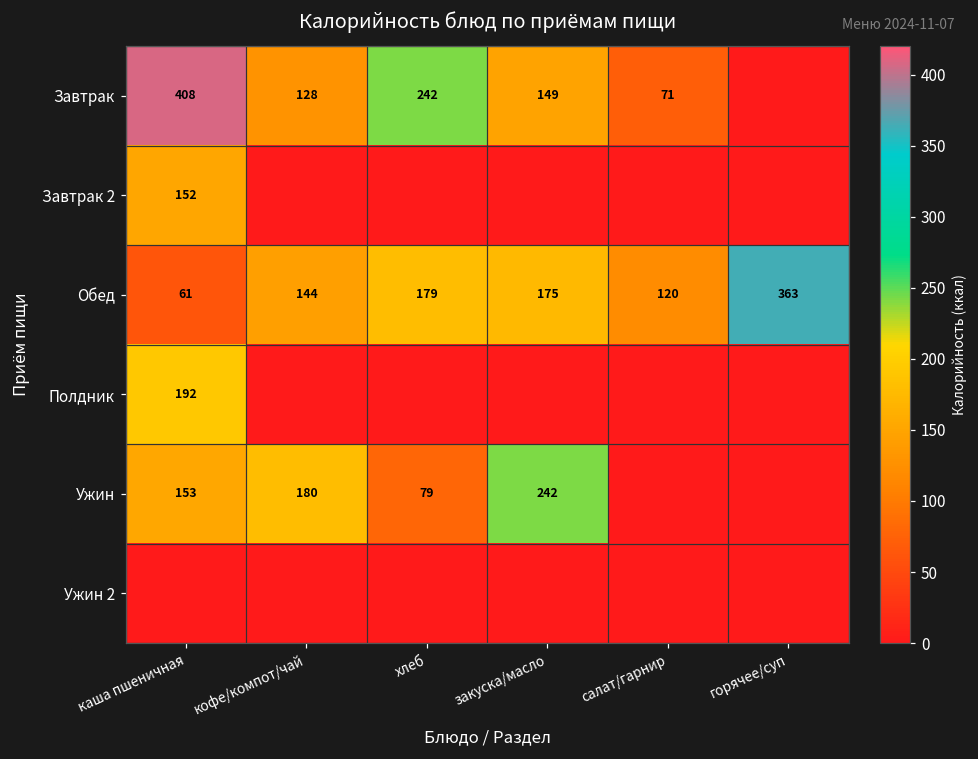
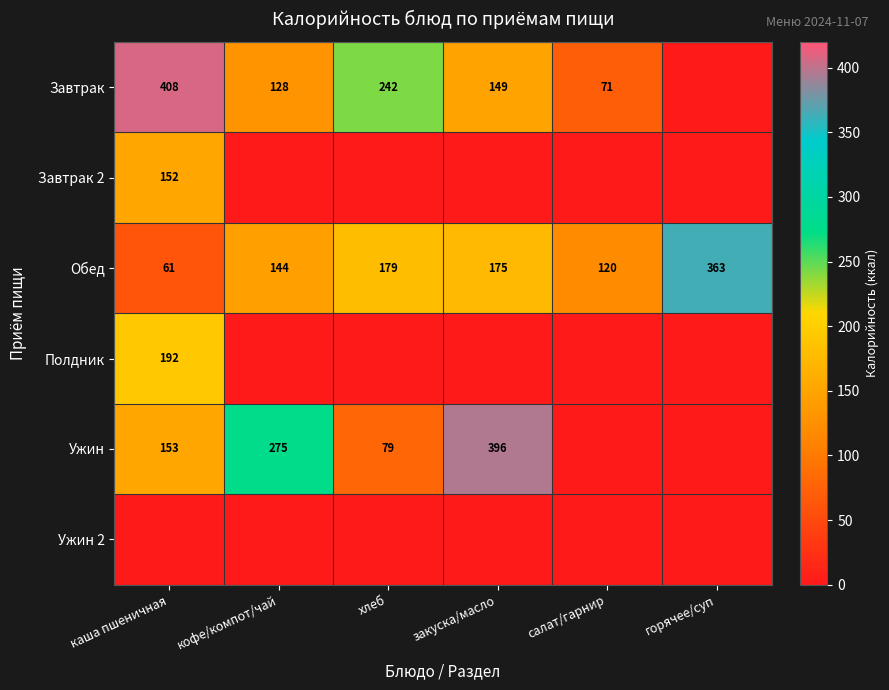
Ужин, кофе/компот/чай: 180 -> 275
Ужин, закуска/масло: 242 -> 396
